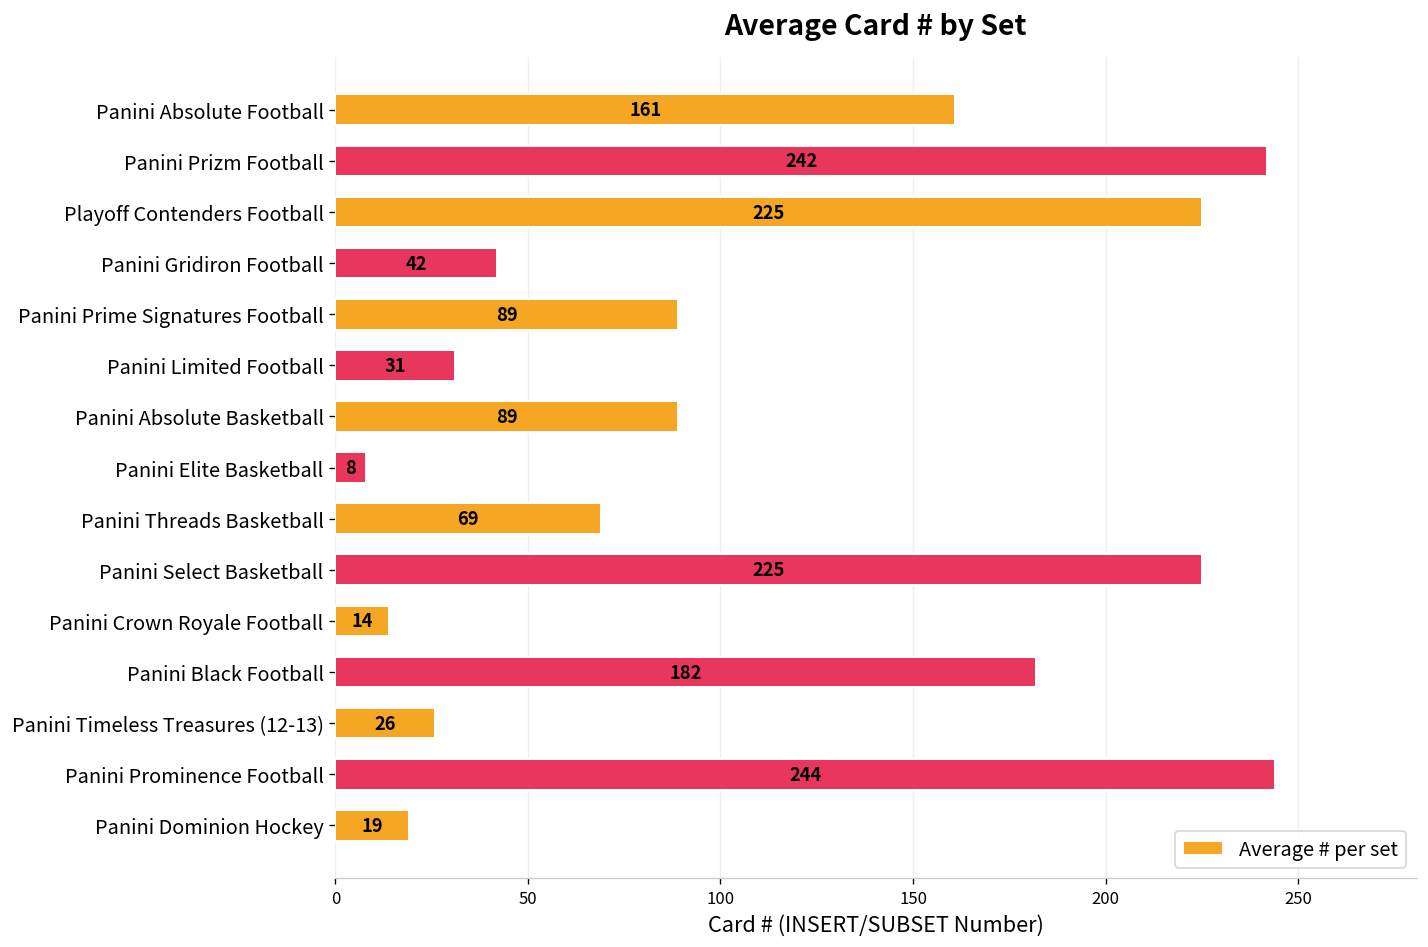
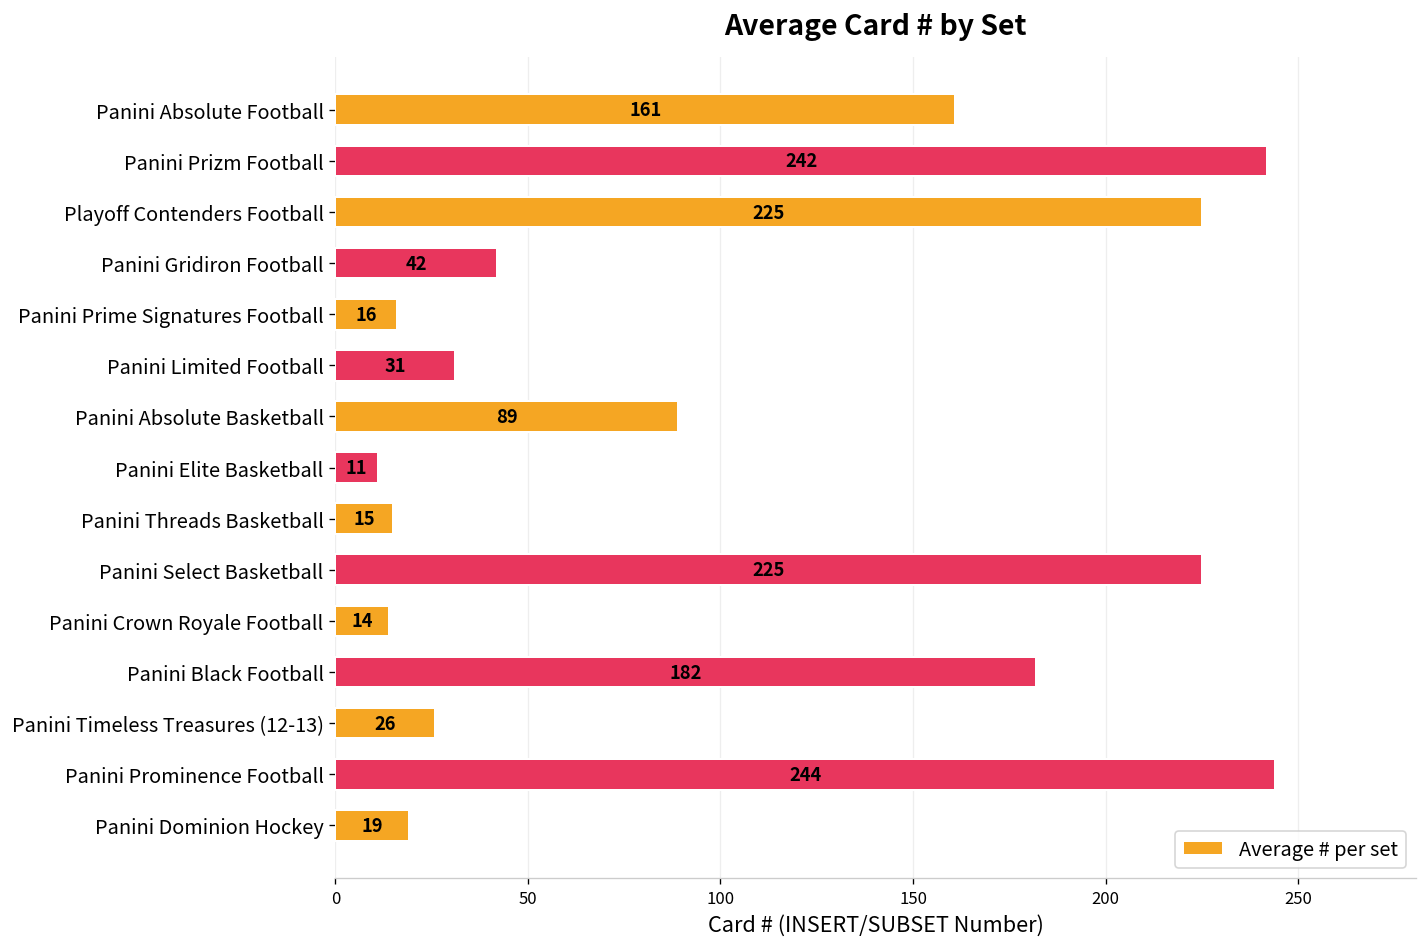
Panini Prime Signatures Football: 89 -> 16
Panini Elite Basketball: 8 -> 11
Panini Threads Basketball: 69 -> 15
